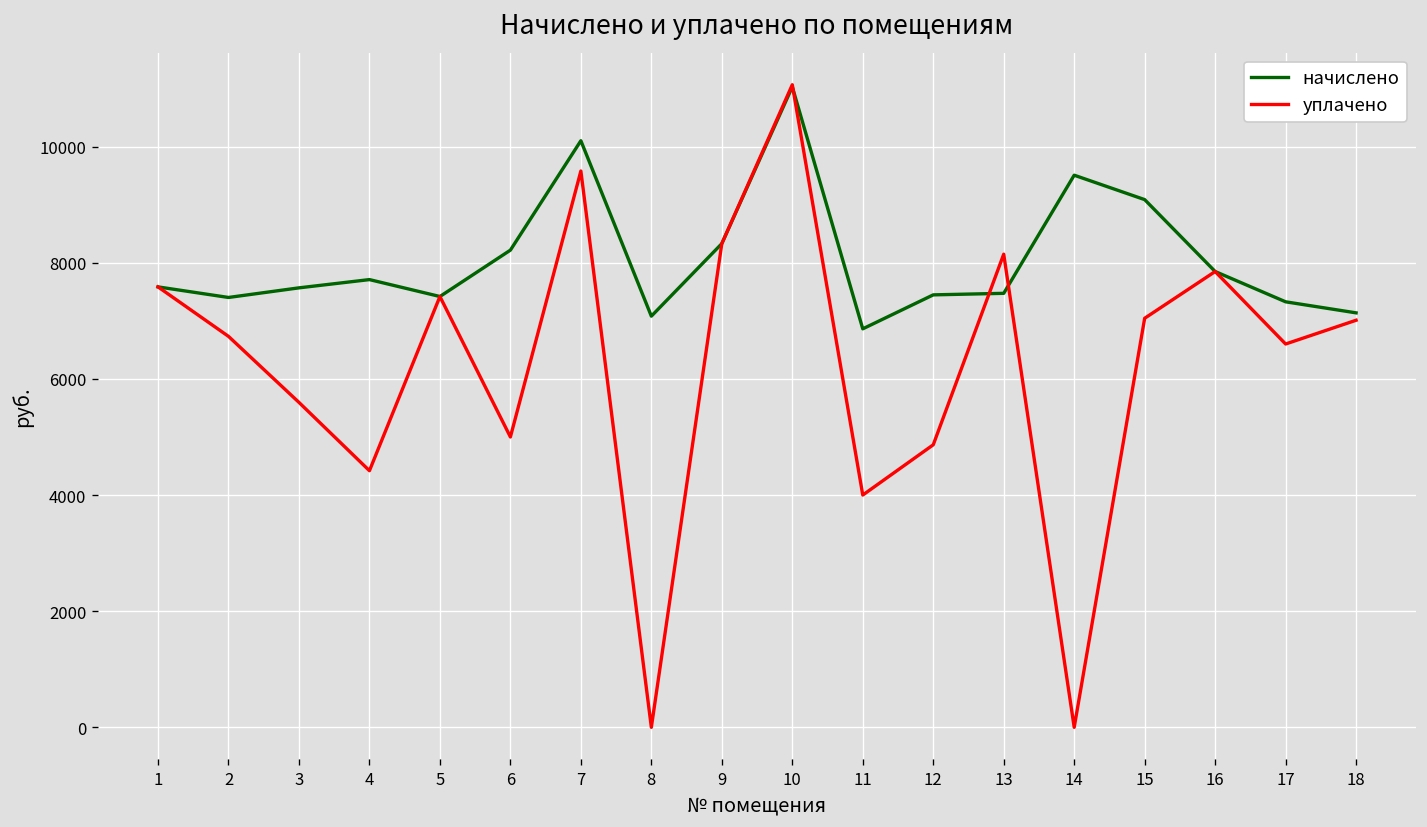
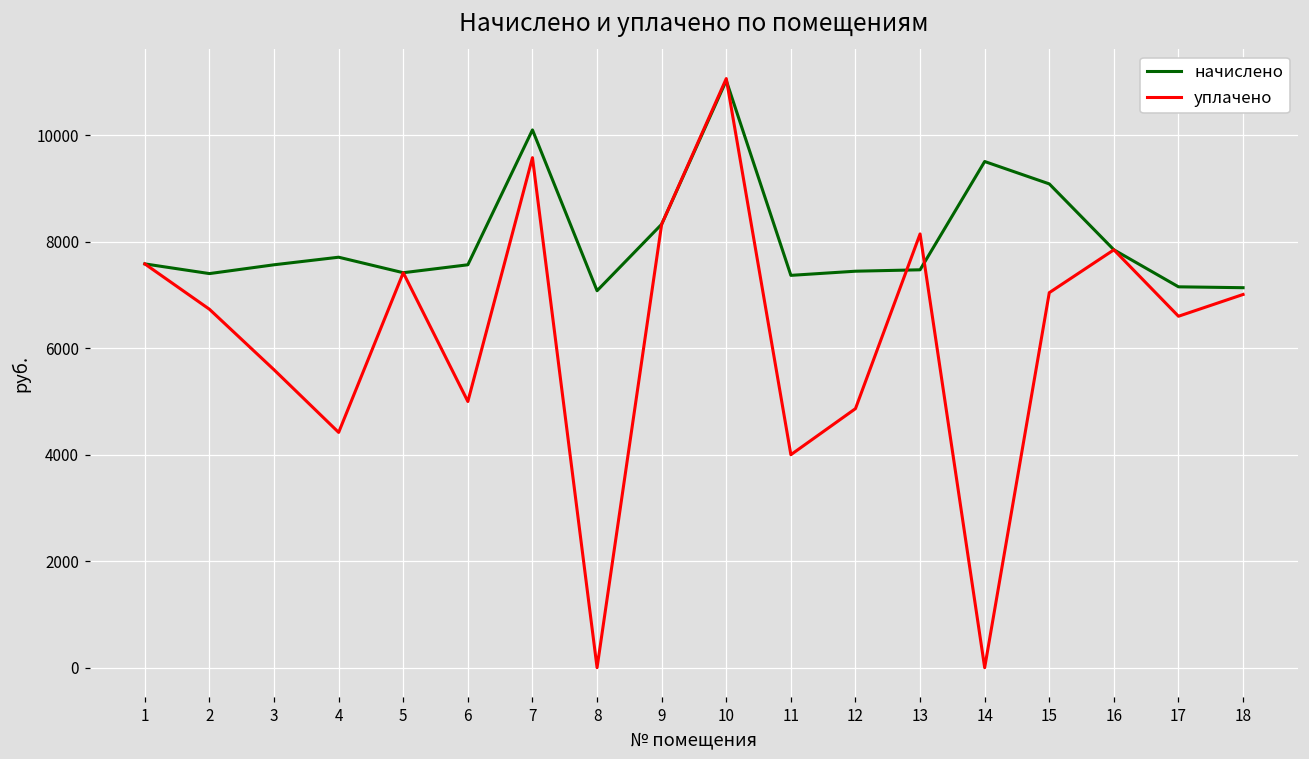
начислено, 6: 8200 -> 7600
начислено, 11: 6900 -> 7400
начислено, 17: 7300 -> 7200
